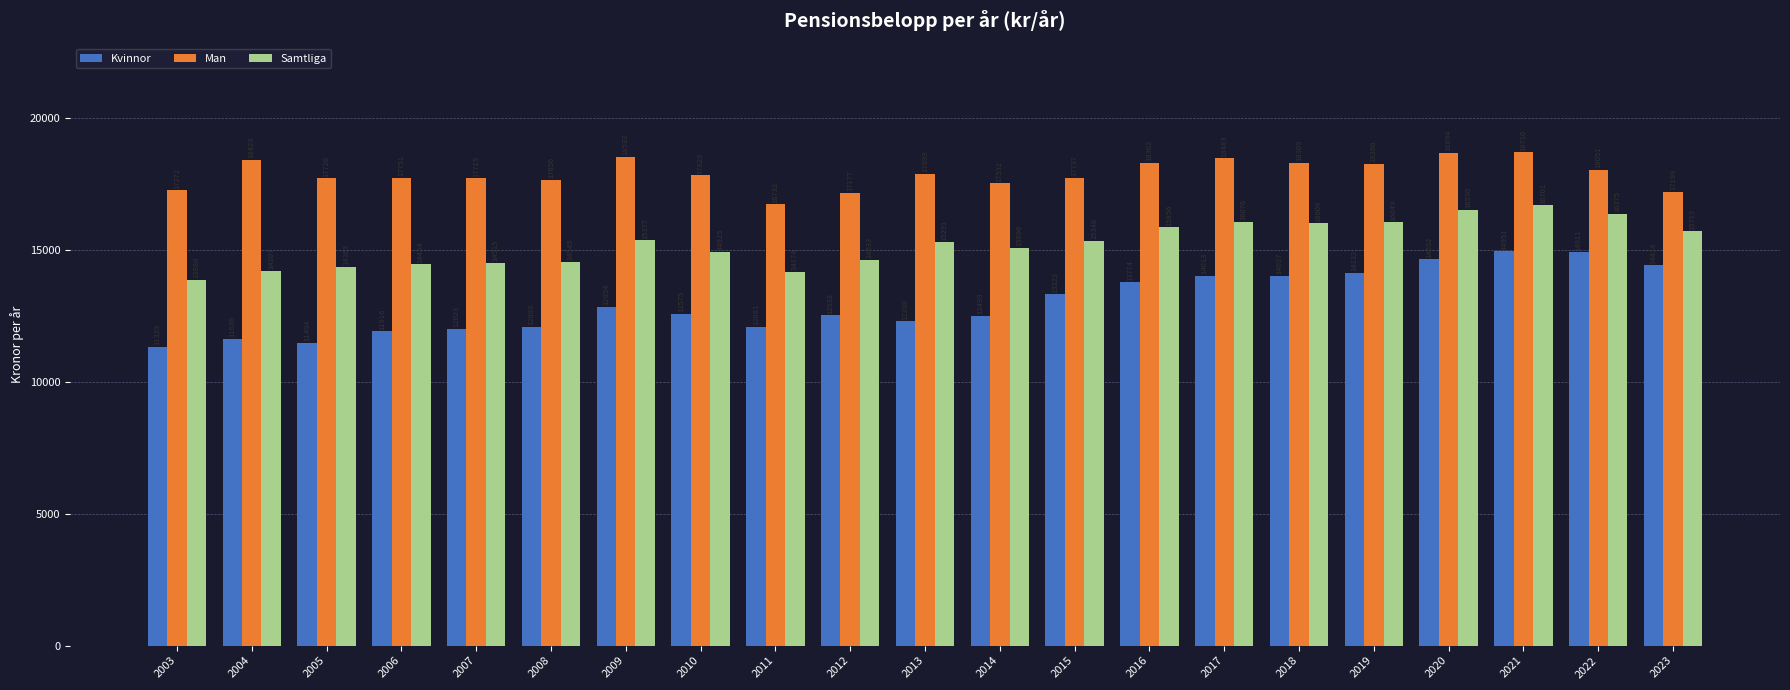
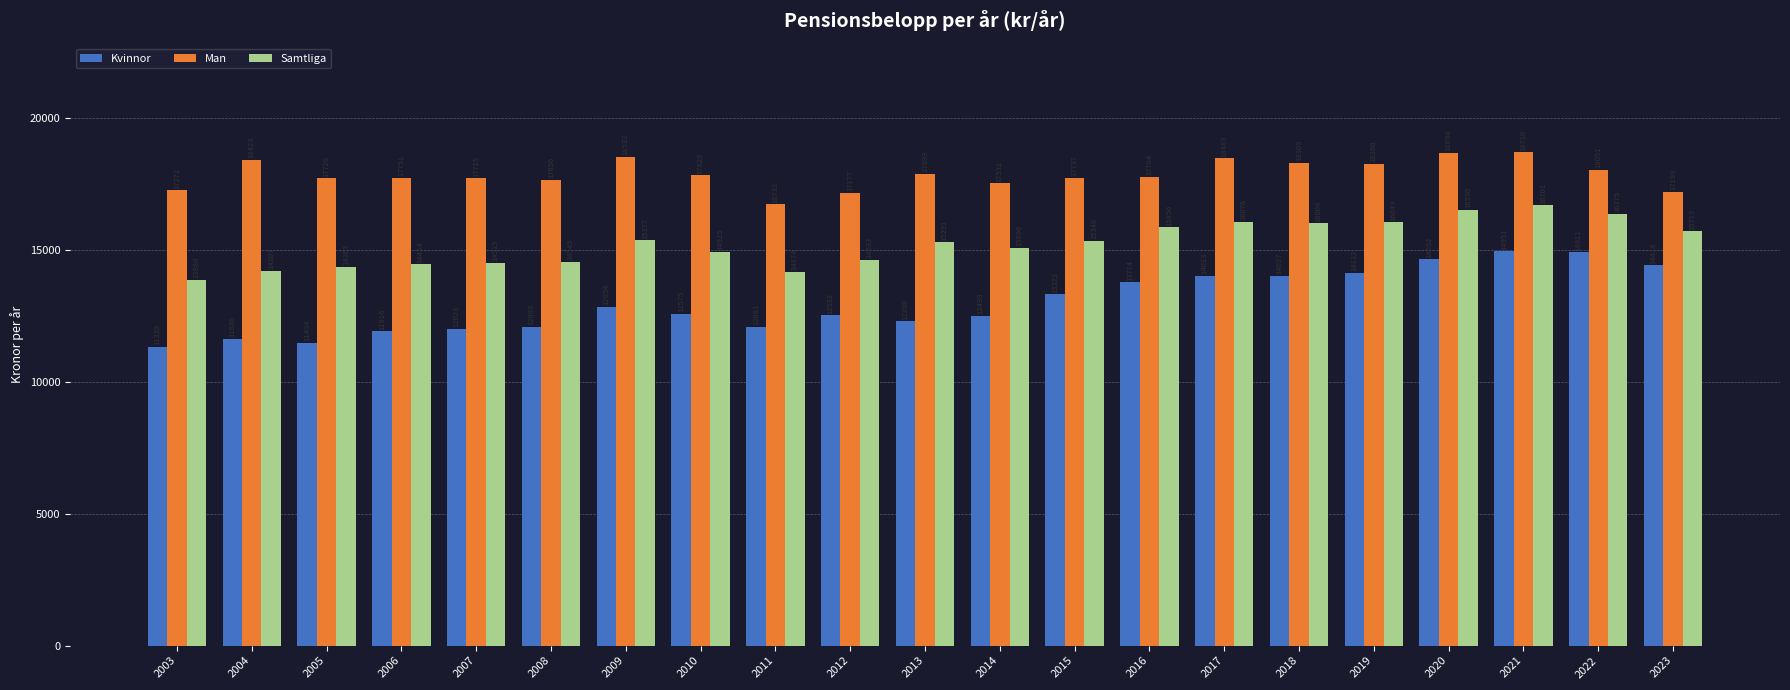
Man, 2016: 18300 -> 17800
